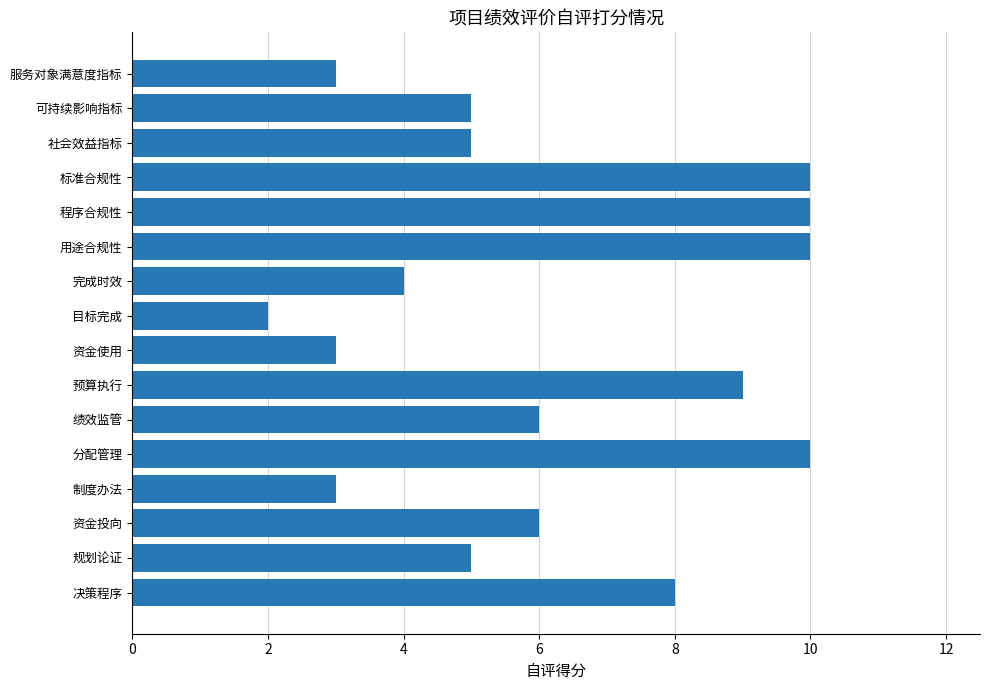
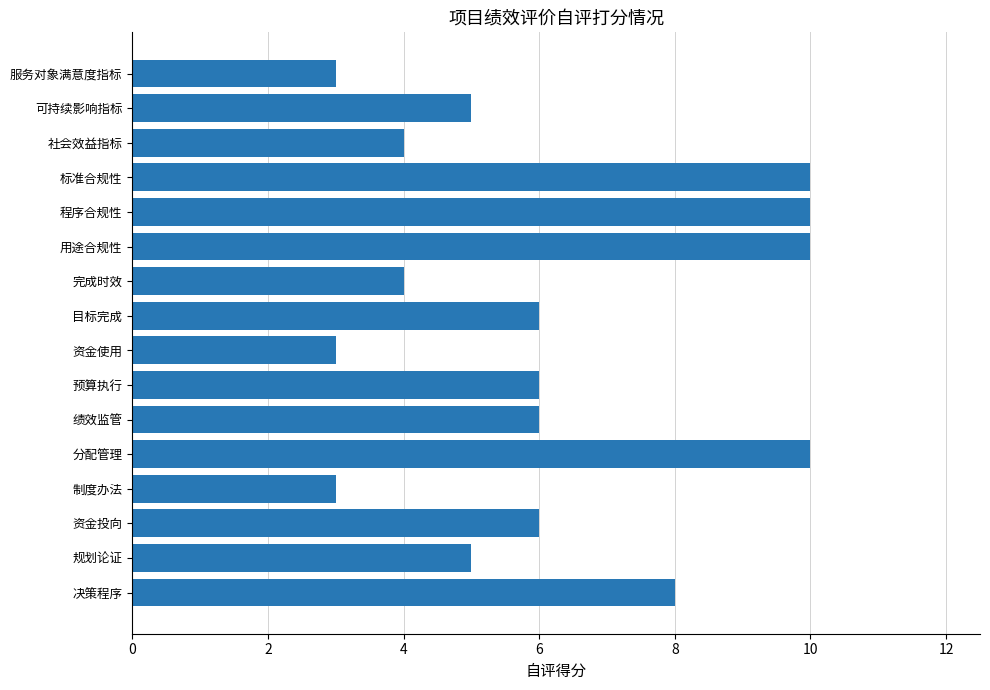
社会效益指标: 5 -> 4
目标完成: 2 -> 6
预算执行: 9 -> 6
